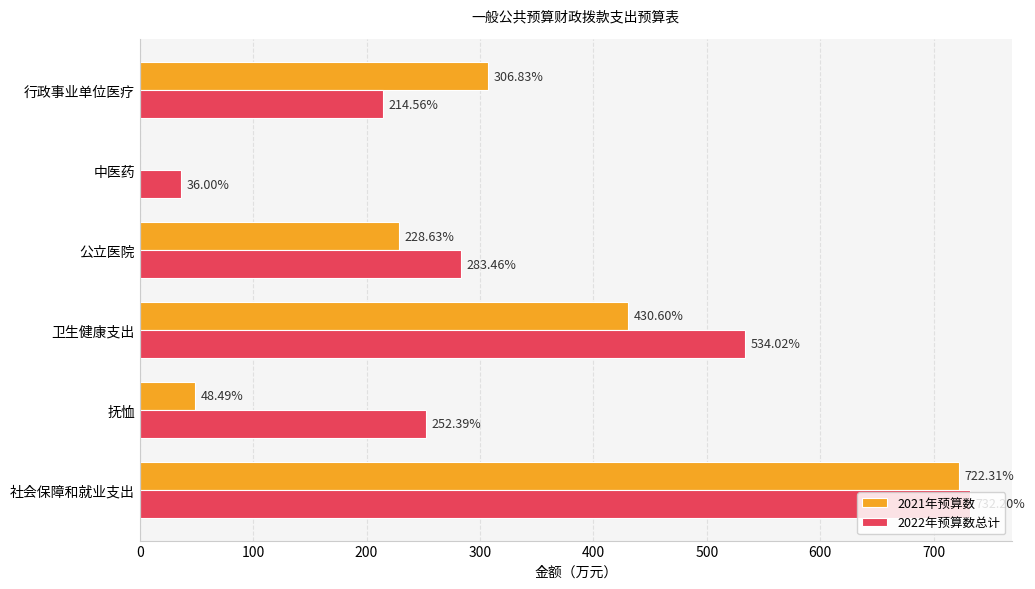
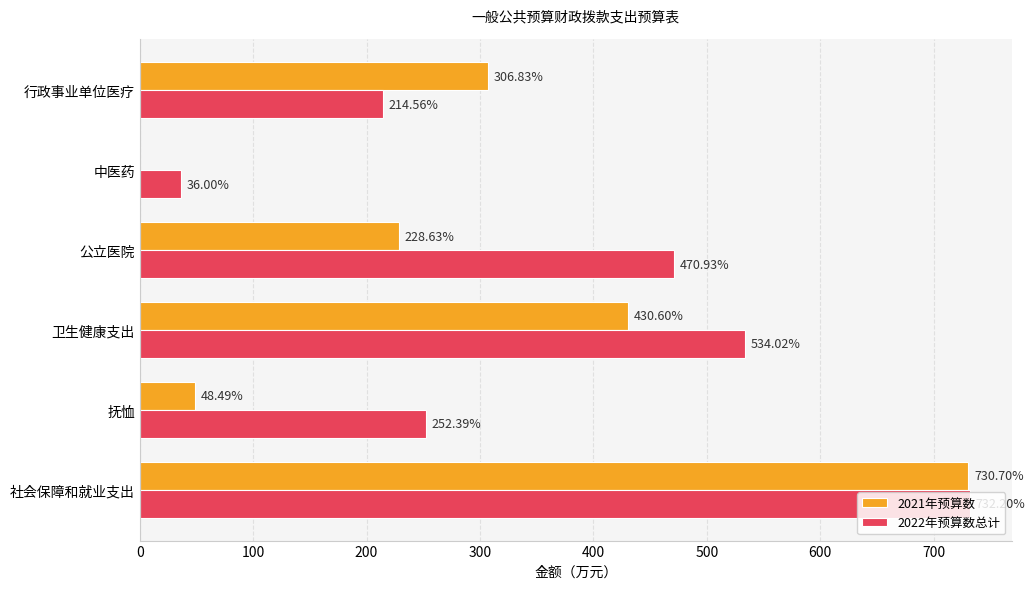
2022年预算数总计, 公立医院: 283.46% -> 470.93%
2021年预算数, 社会保障和就业支出: 722.31% -> 730.70%
